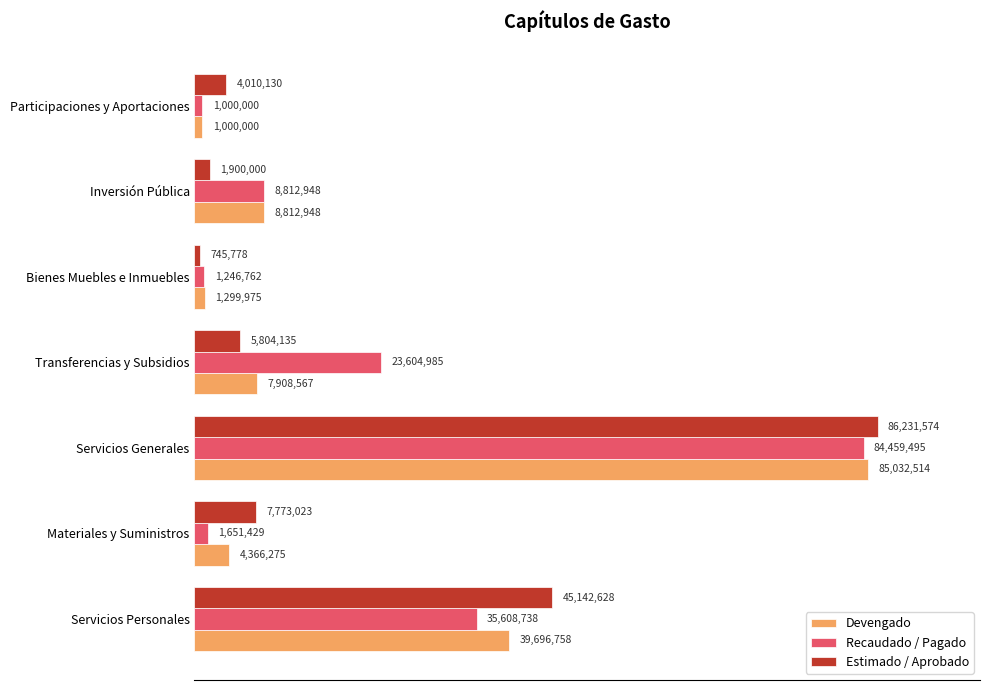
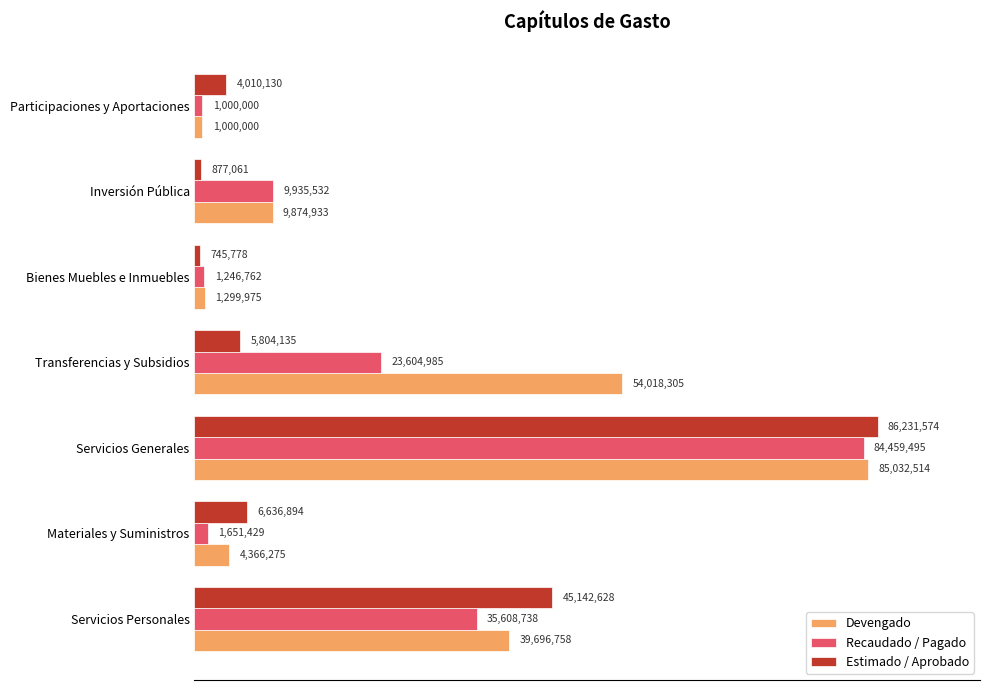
Estimado / Aprobado, Inversión Pública: 1,900,000 -> 877,061
Recaudado / Pagado, Inversión Pública: 8,812,948 -> 9,935,532
Devengado, Inversión Pública: 8,812,948 -> 9,874,933
Devengado, Transferencias y Subsidios: 7,908,567 -> 54,018,305
Estimado / Aprobado, Materiales y Suministros: 7,773,023 -> 6,636,894
